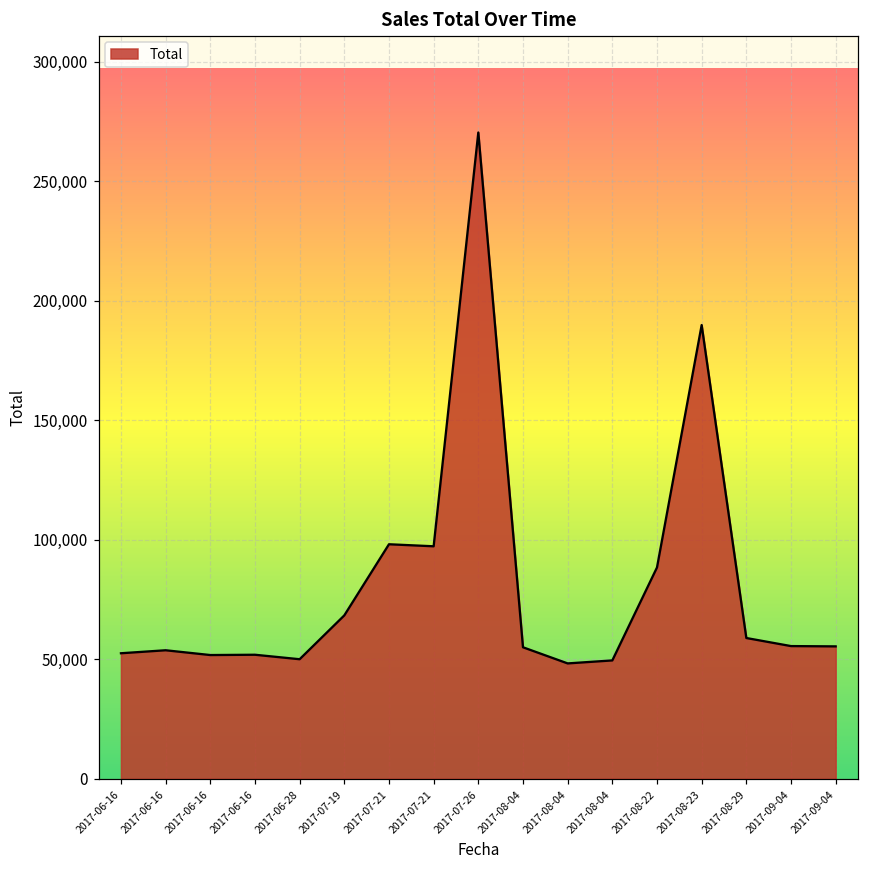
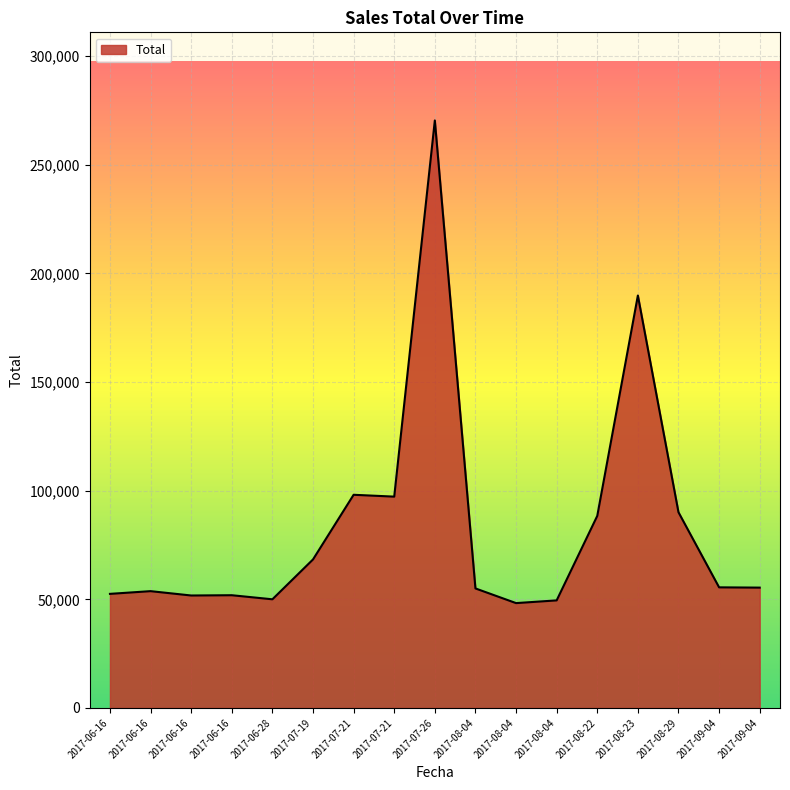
2017-08-29: 59,000 -> 90,000
